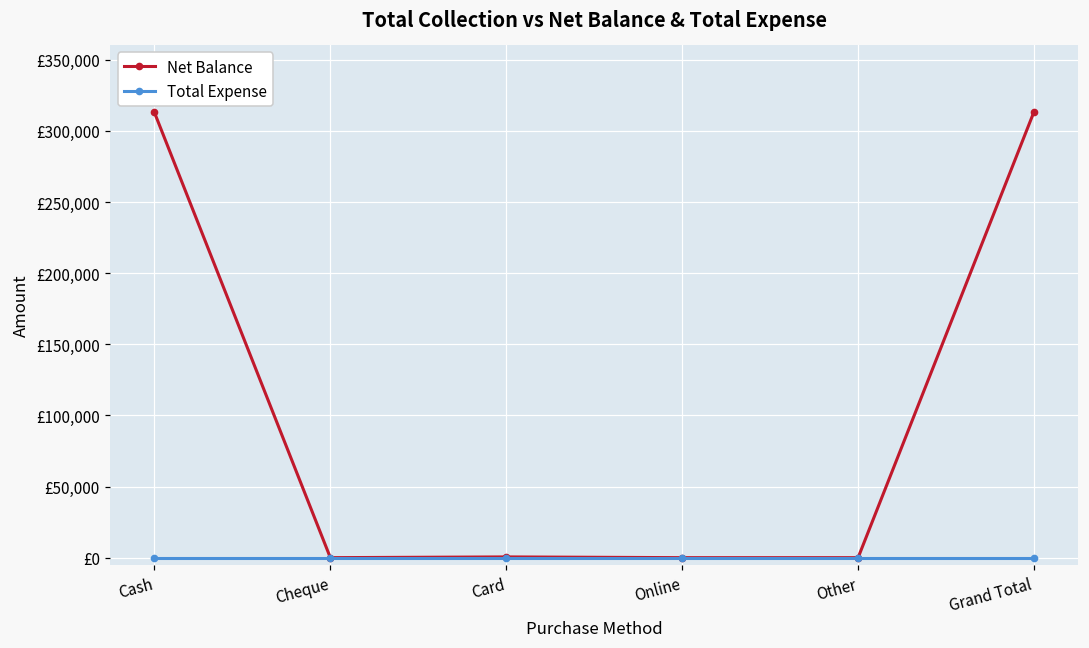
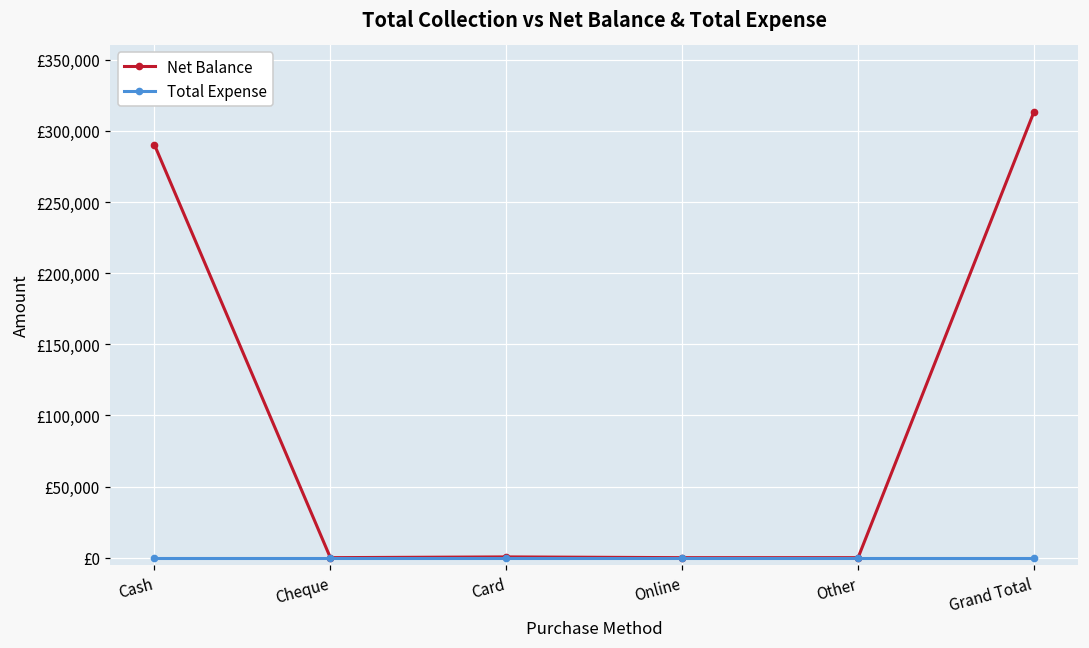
Net Balance, Cash: £313,000 -> £290,000
